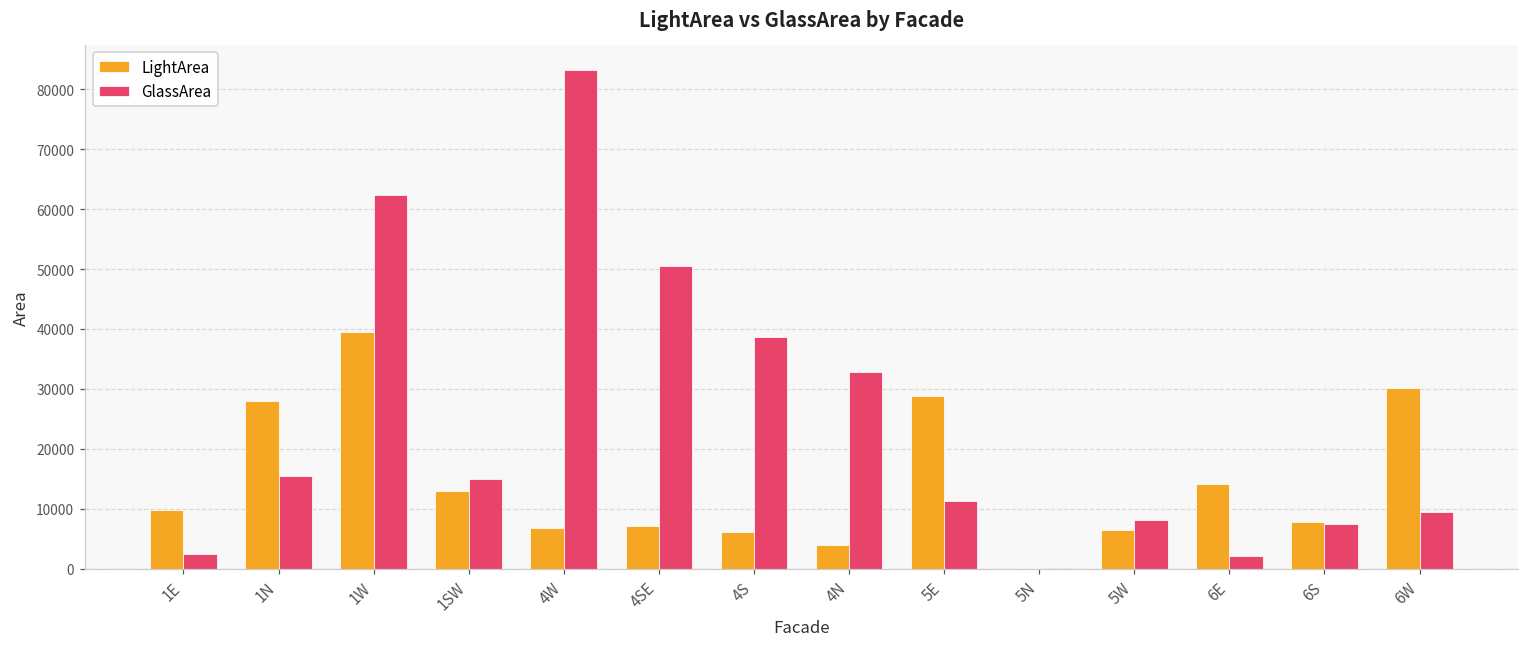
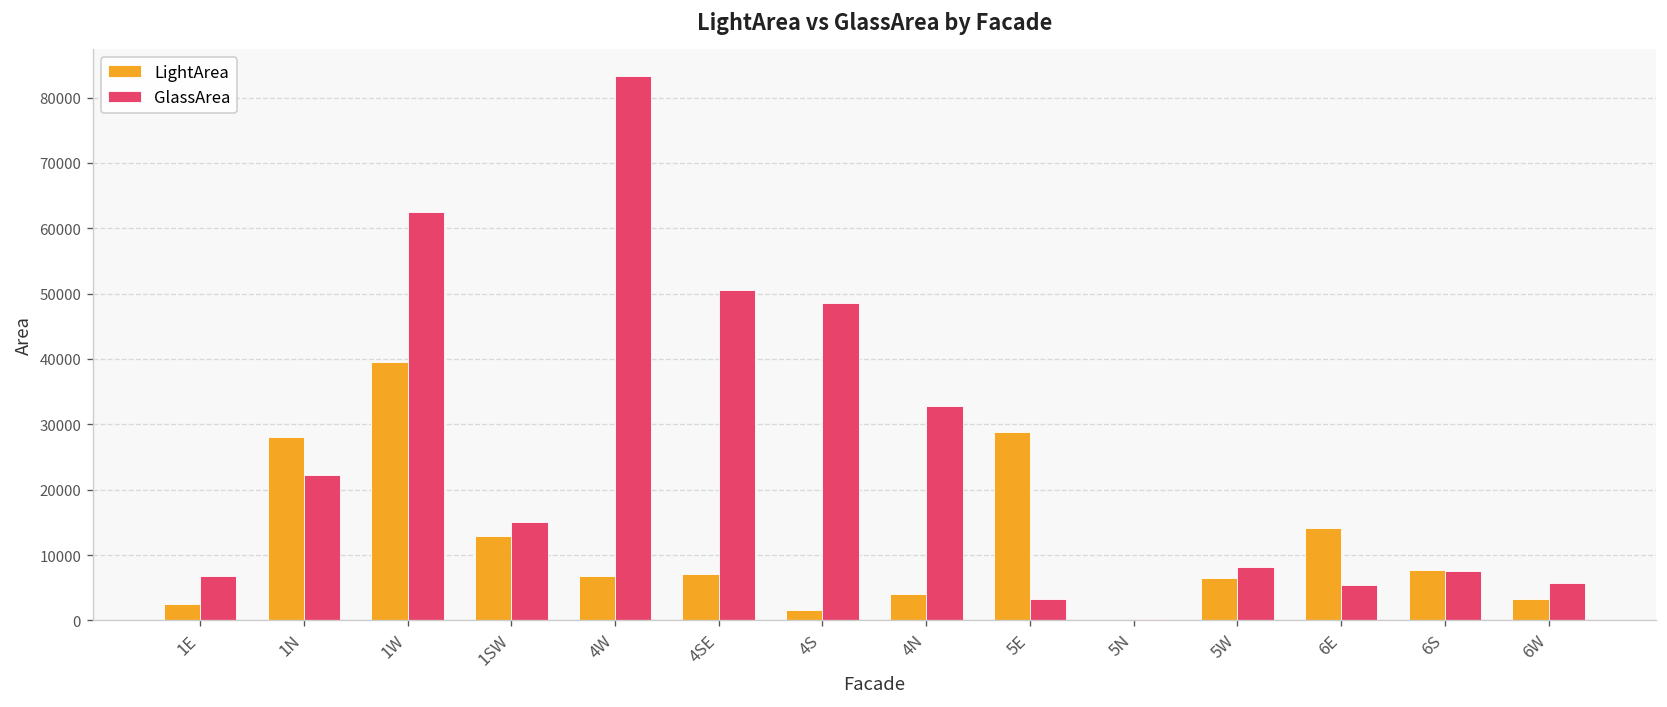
LightArea, 1E: 10000 -> 3000
GlassArea, 1E: 3000 -> 7000
GlassArea, 1N: 16000 -> 22000
LightArea, 4S: 6000 -> 2000
GlassArea, 4S: 39000 -> 48000
GlassArea, 5E: 11000 -> 3000
GlassArea, 6E: 2000 -> 5000
LightArea, 6W: 30000 -> 3000
GlassArea, 6W: 9000 -> 6000
